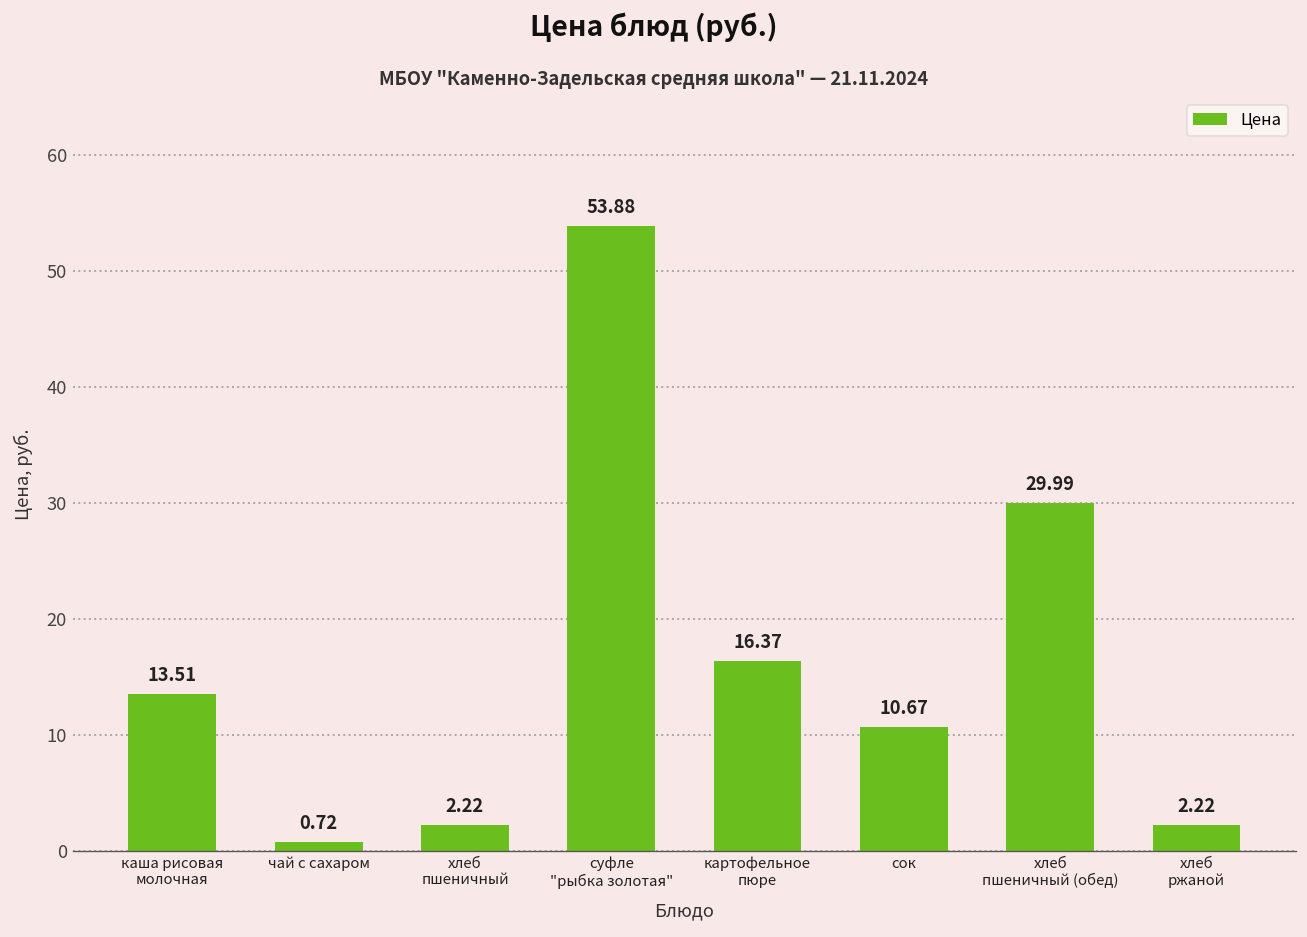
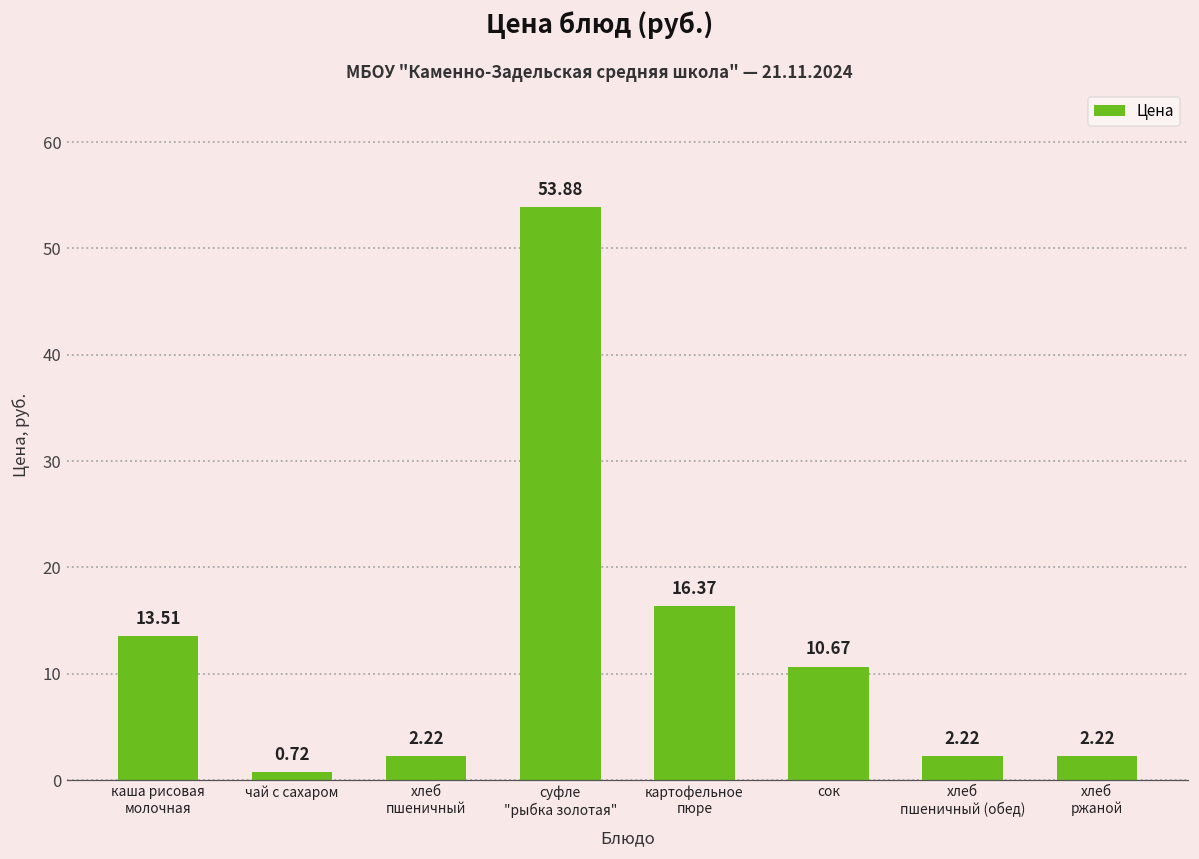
хлеб пшеничный (обед): 29.99 -> 2.22
